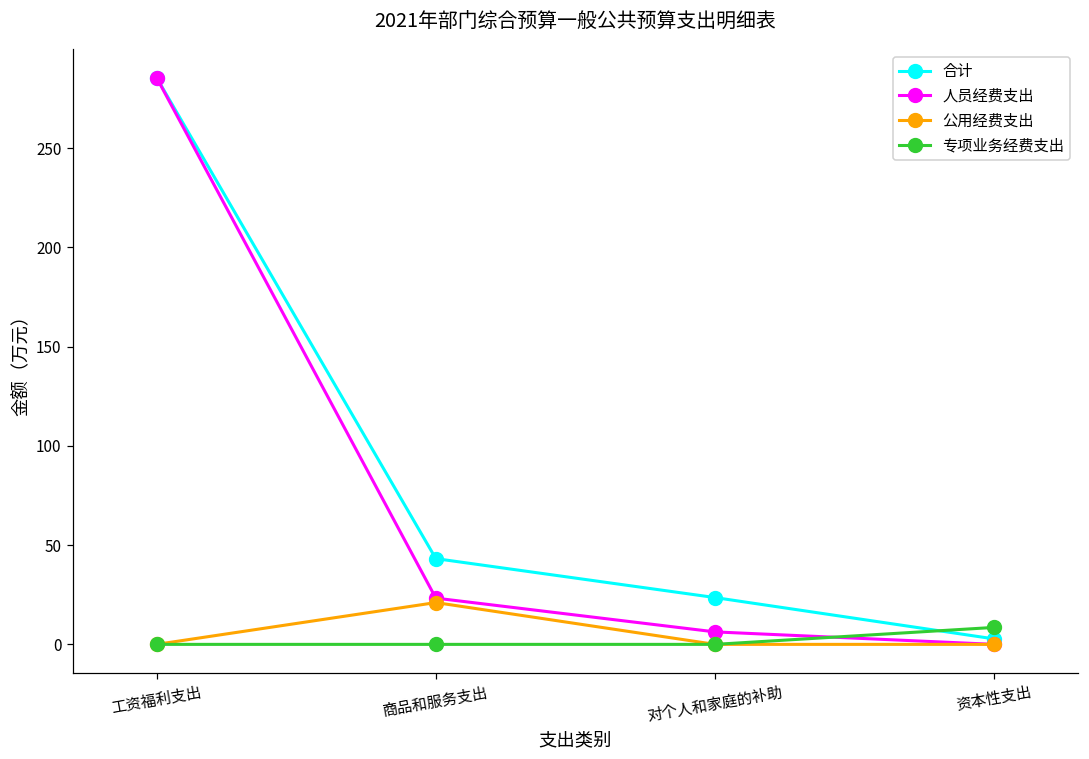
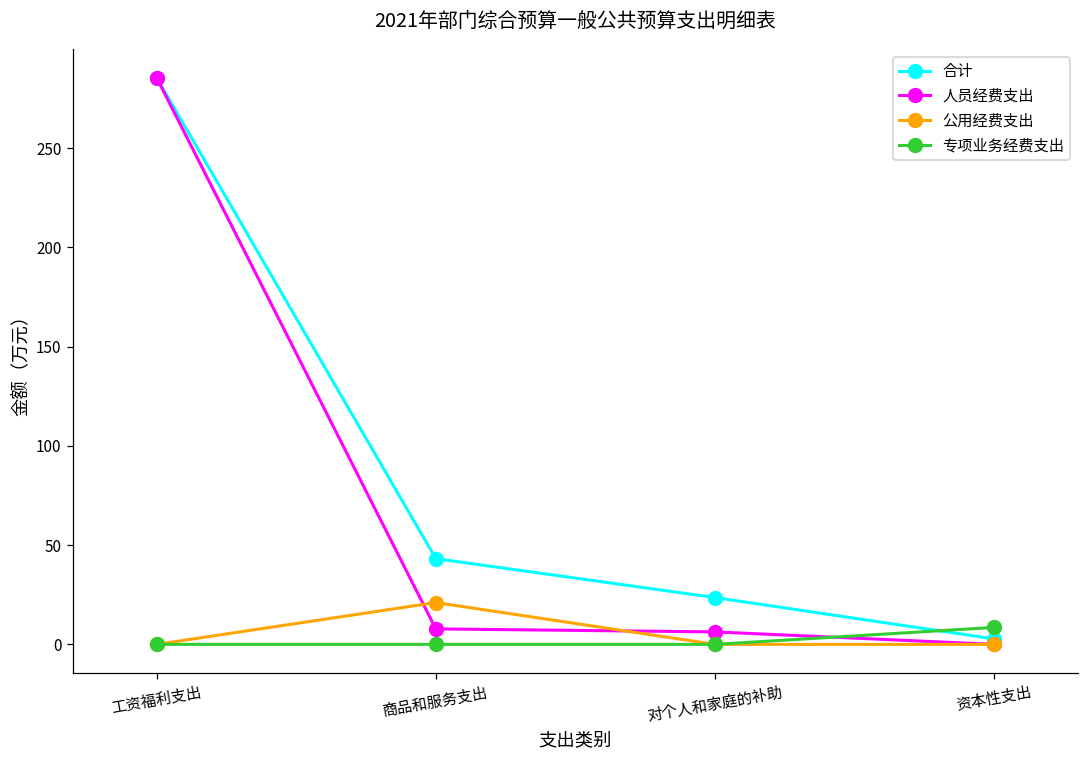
人员经费支出, 商品和服务支出: 23 -> 8
